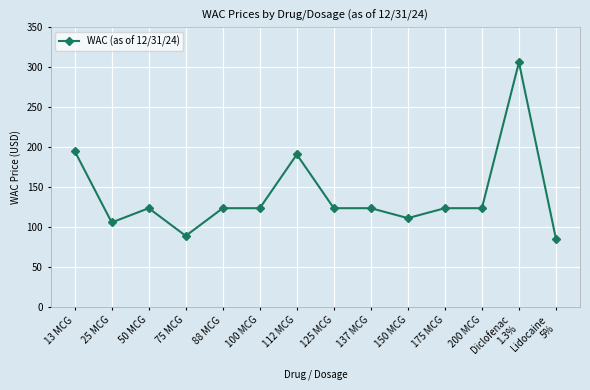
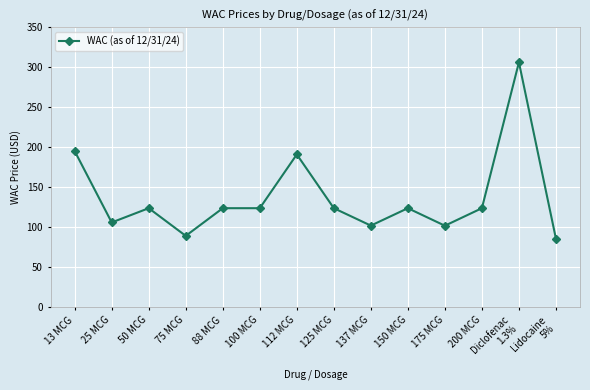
137 MCG: 120 -> 100
150 MCG: 110 -> 120
175 MCG: 120 -> 100
